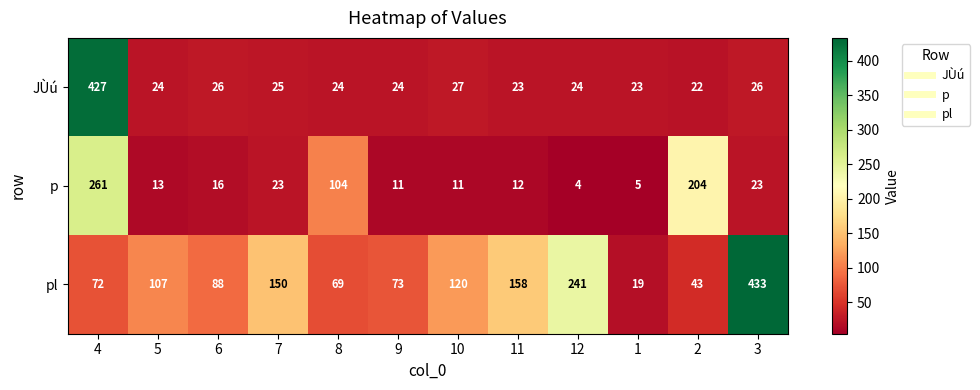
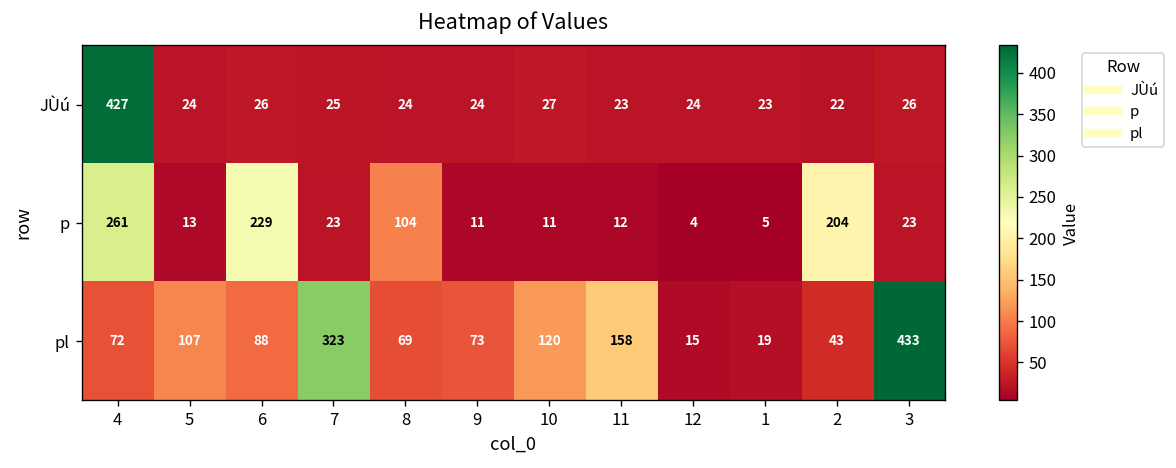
p, 6: 16 -> 229
pl, 7: 150 -> 323
pl, 12: 241 -> 15
